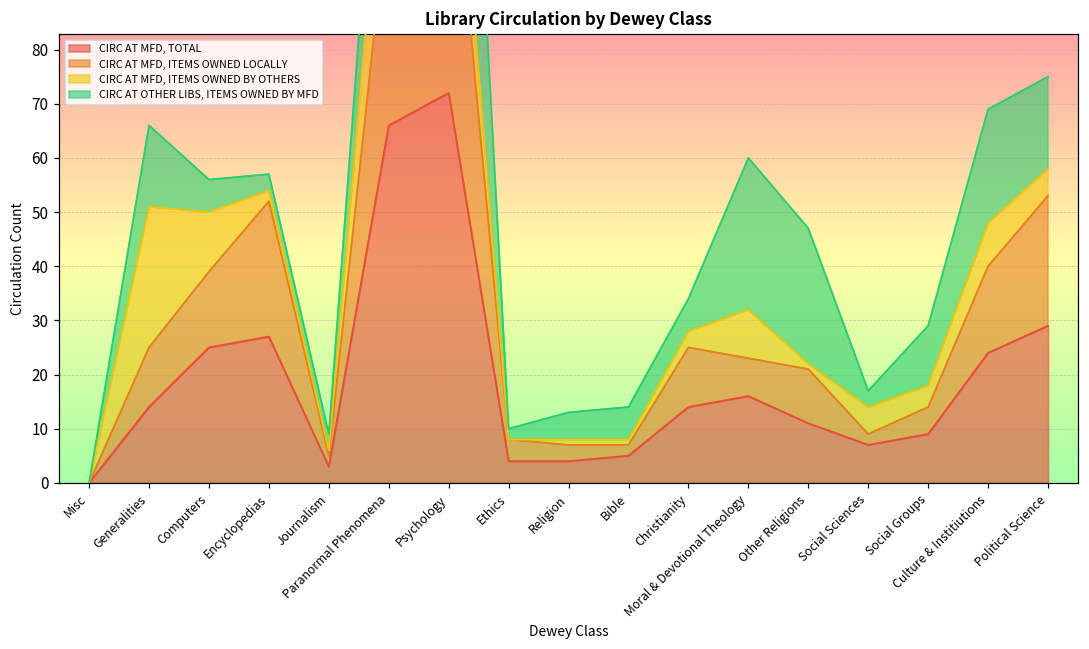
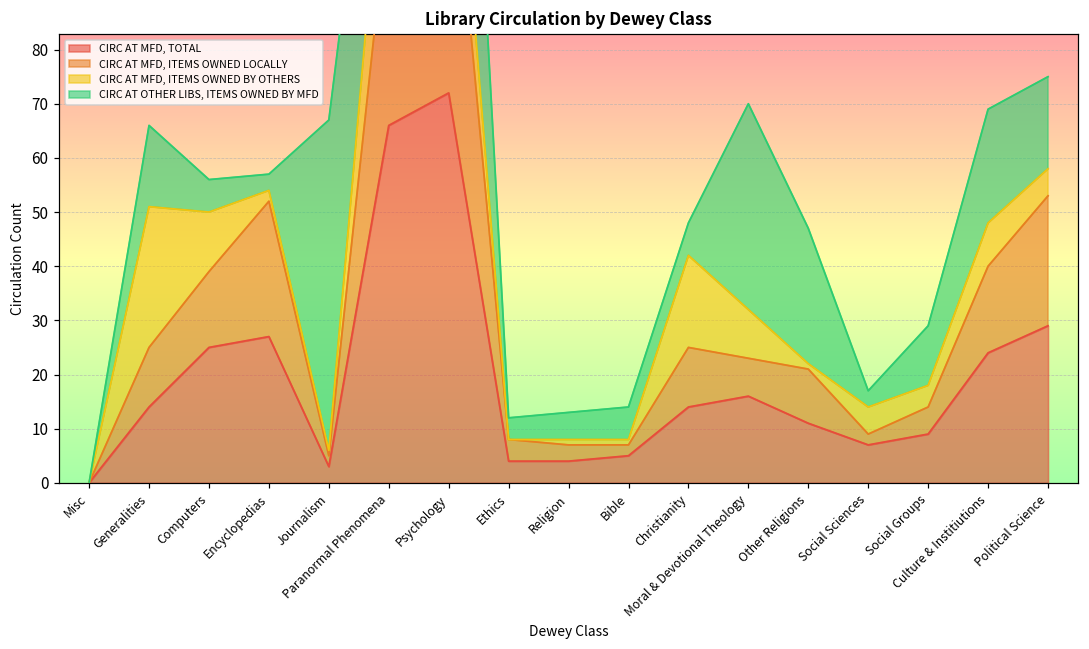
CIRC AT OTHER LIBS, ITEMS OWNED BY MFD, Journalism: 3 -> 61
CIRC AT OTHER LIBS, ITEMS OWNED BY MFD, Ethics: 2 -> 4
CIRC AT MFD, ITEMS OWNED BY OTHERS, Christianity: 3 -> 17
CIRC AT OTHER LIBS, ITEMS OWNED BY MFD, Moral & Devotional Theology: 28 -> 38
